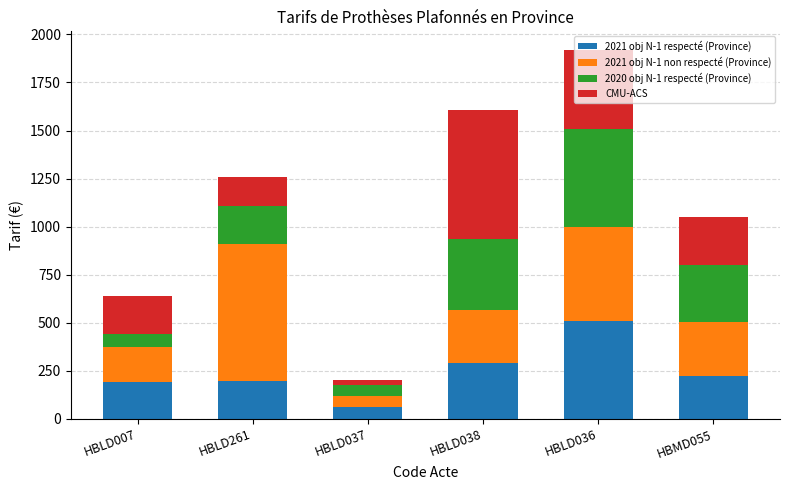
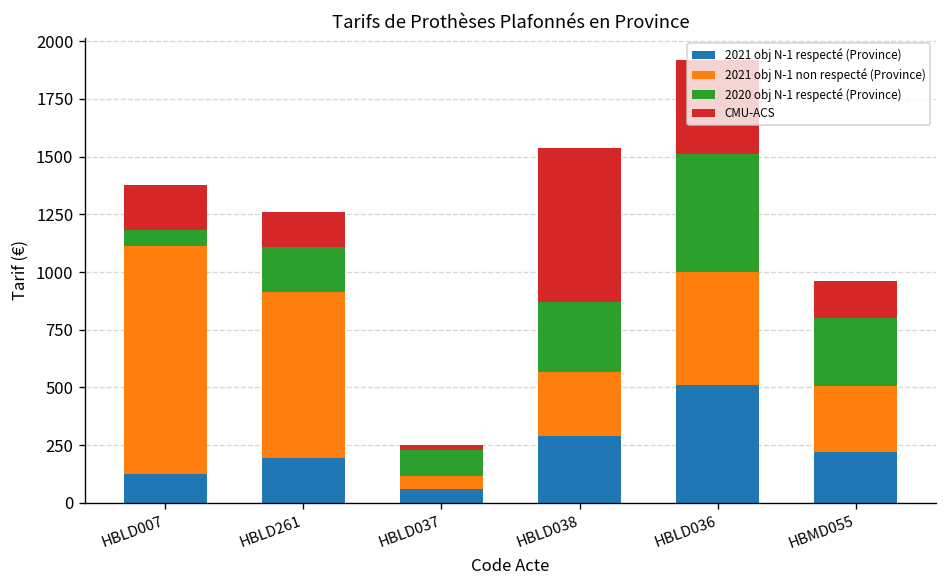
2021 obj N-1 respecté (Province), HBLD007: 190 -> 120
2021 obj N-1 non respecté (Province), HBLD007: 180 -> 990
2020 obj N-1 respecté (Province), HBLD037: 60 -> 110
2020 obj N-1 respecté (Province), HBLD038: 370 -> 300
CMU-ACS, HBMD055: 250 -> 160
